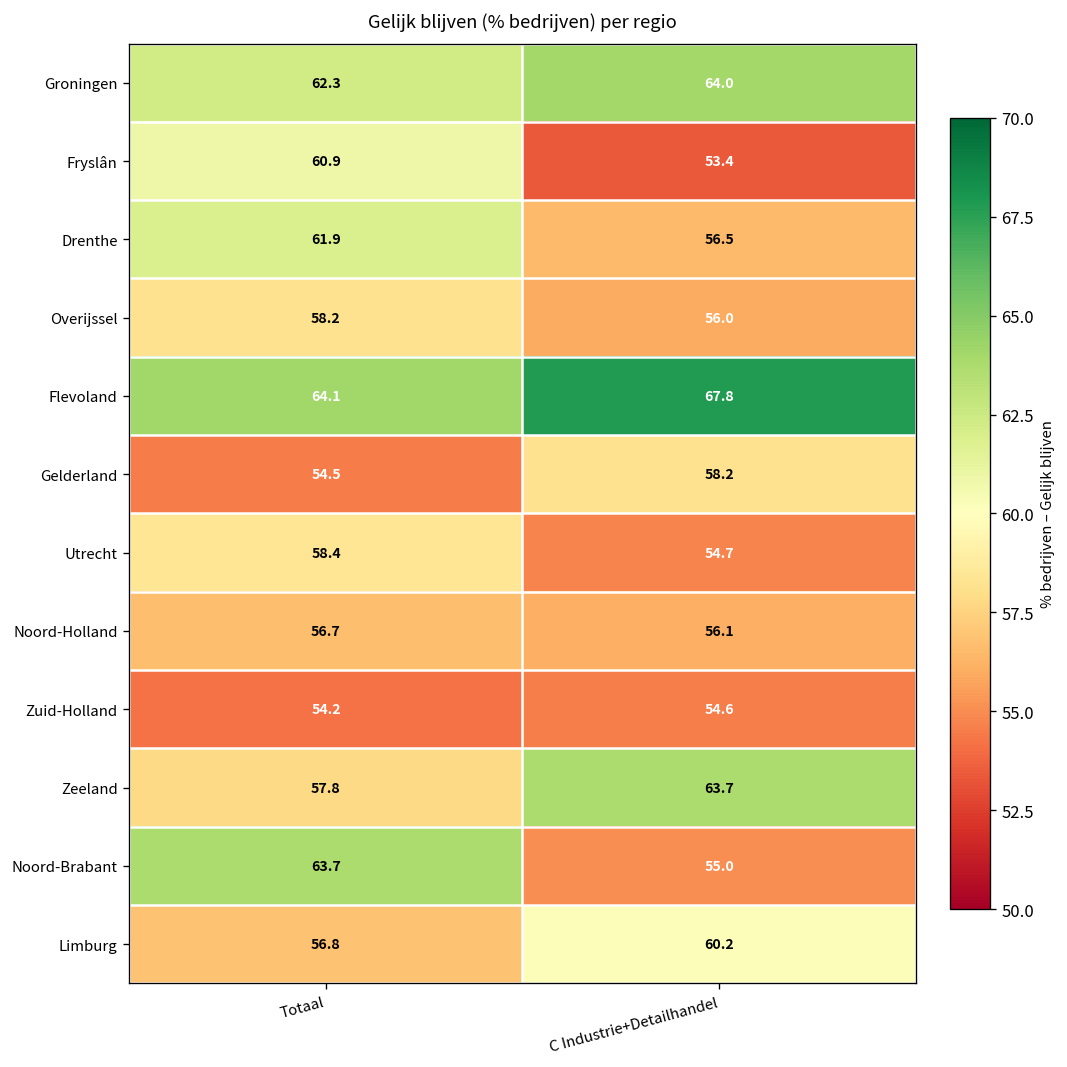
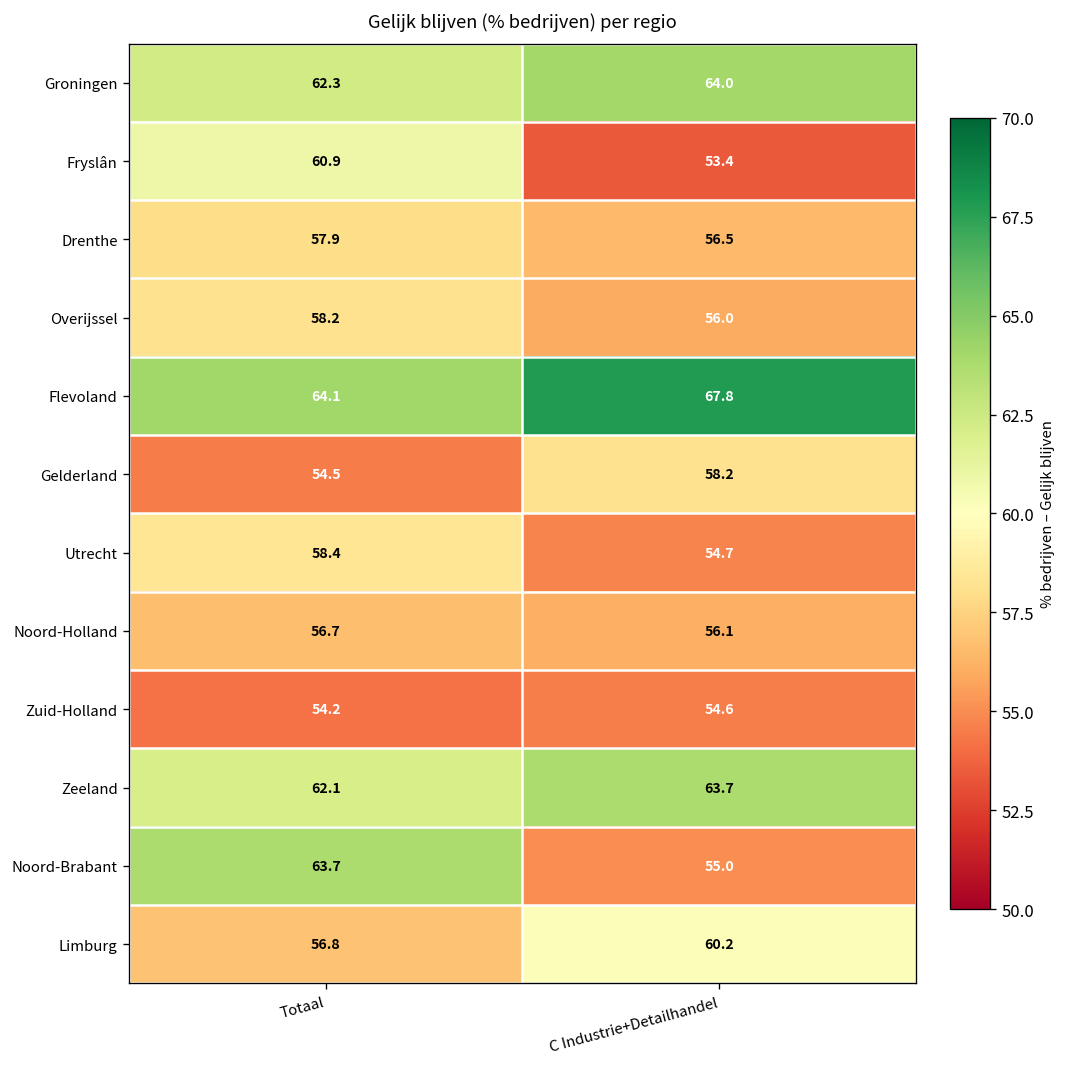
Drenthe, Totaal: 61.9 -> 57.9
Zeeland, Totaal: 57.8 -> 62.1
